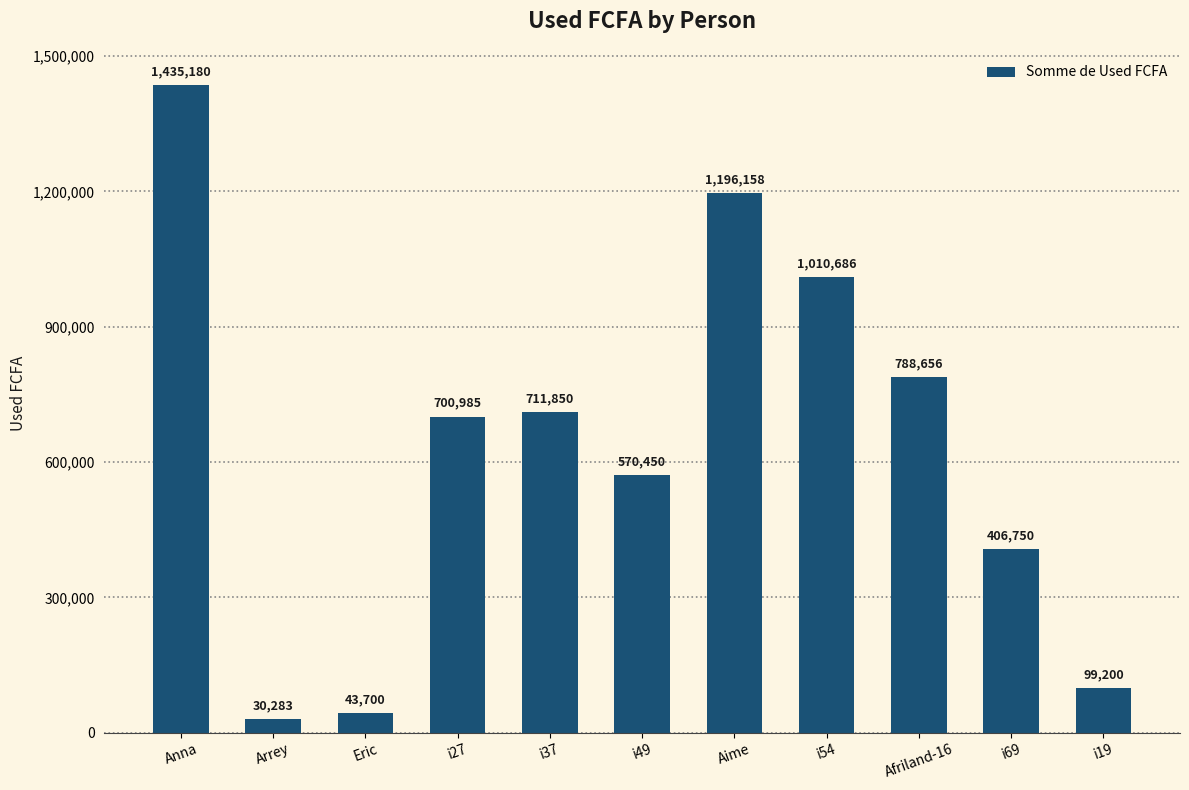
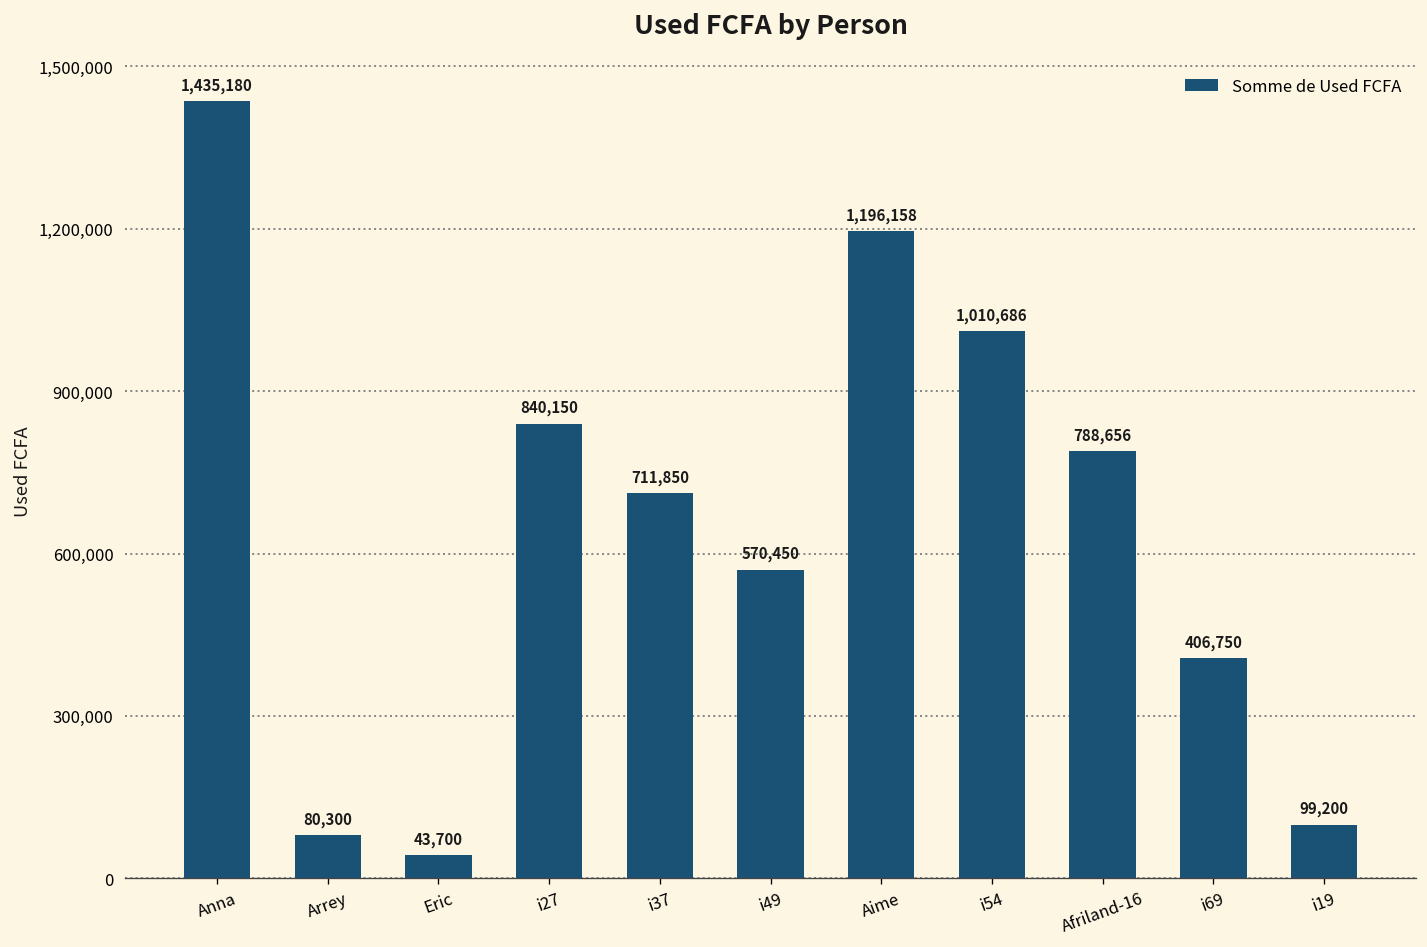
Arrey: 30,283 -> 80,300
i27: 700,985 -> 840,150
